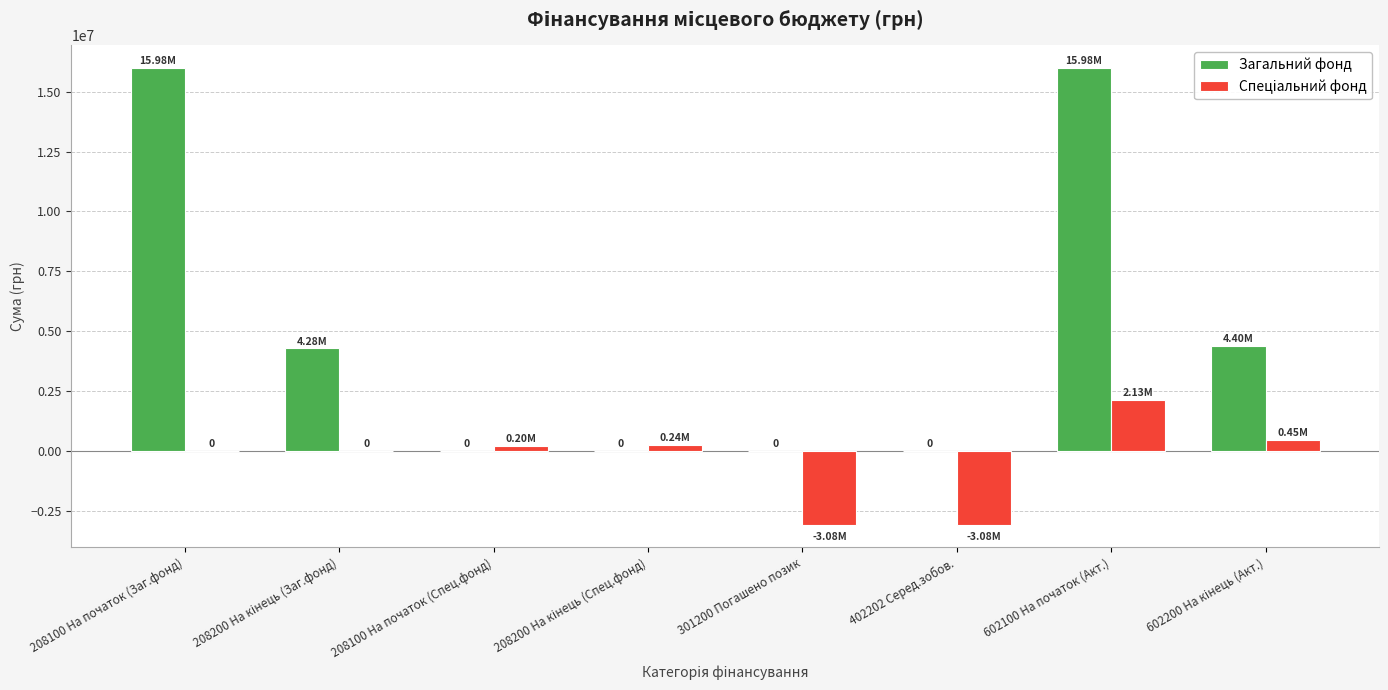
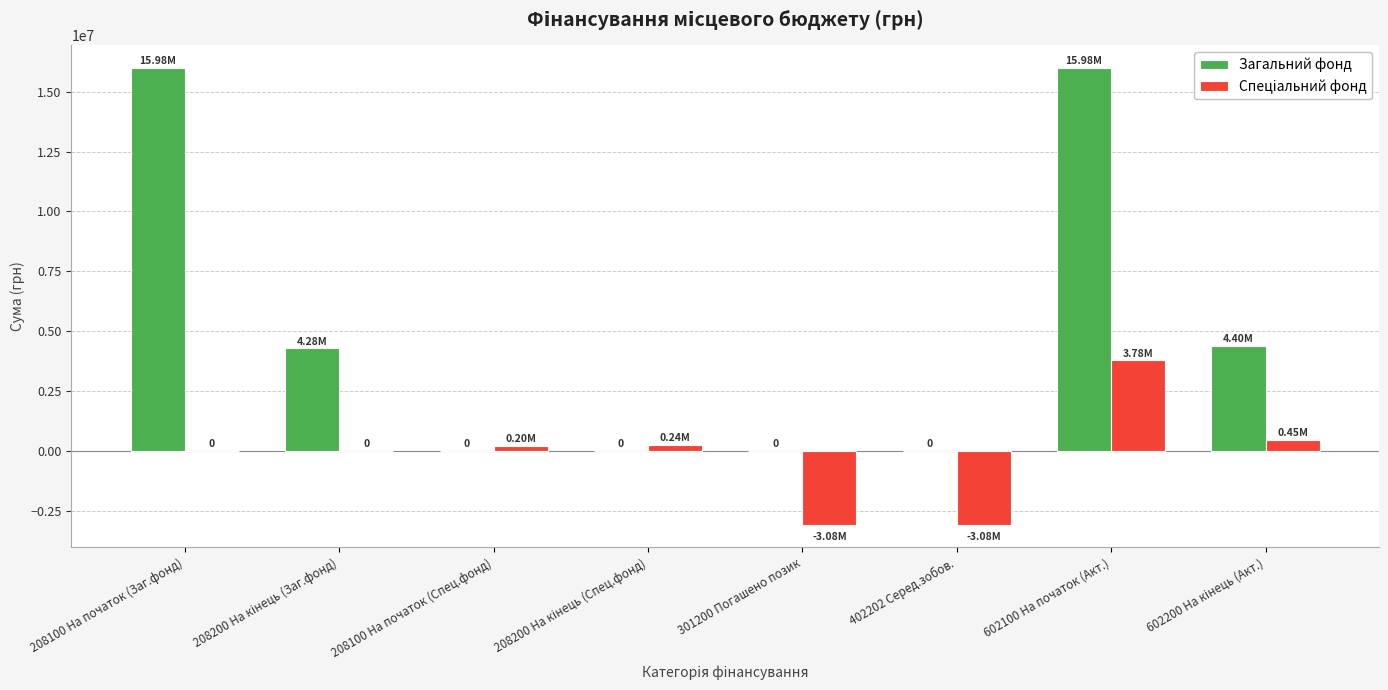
Спеціальний фонд, 602100 На початок (Акт.): 2.13M -> 3.78M
